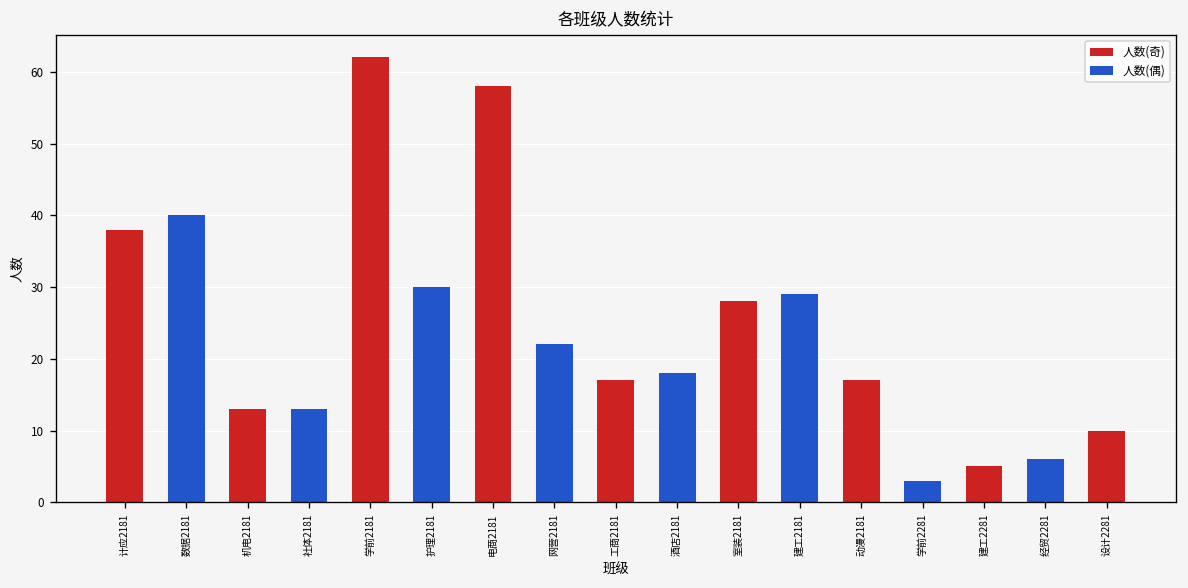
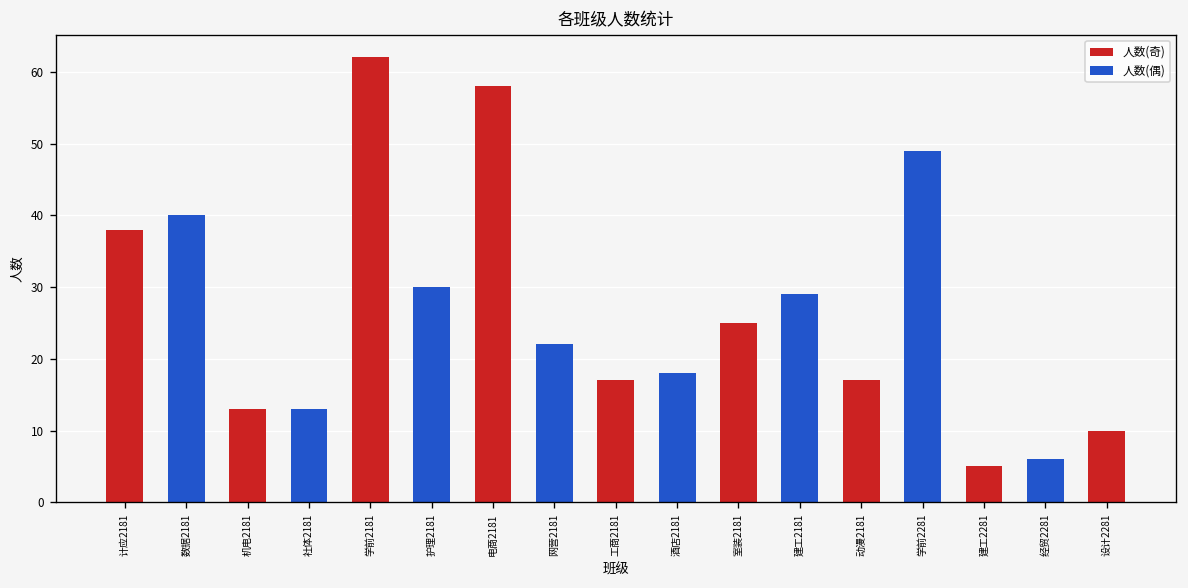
人数(奇), 室装2181: 28 -> 25
人数(偶), 学前2281: 3 -> 49
